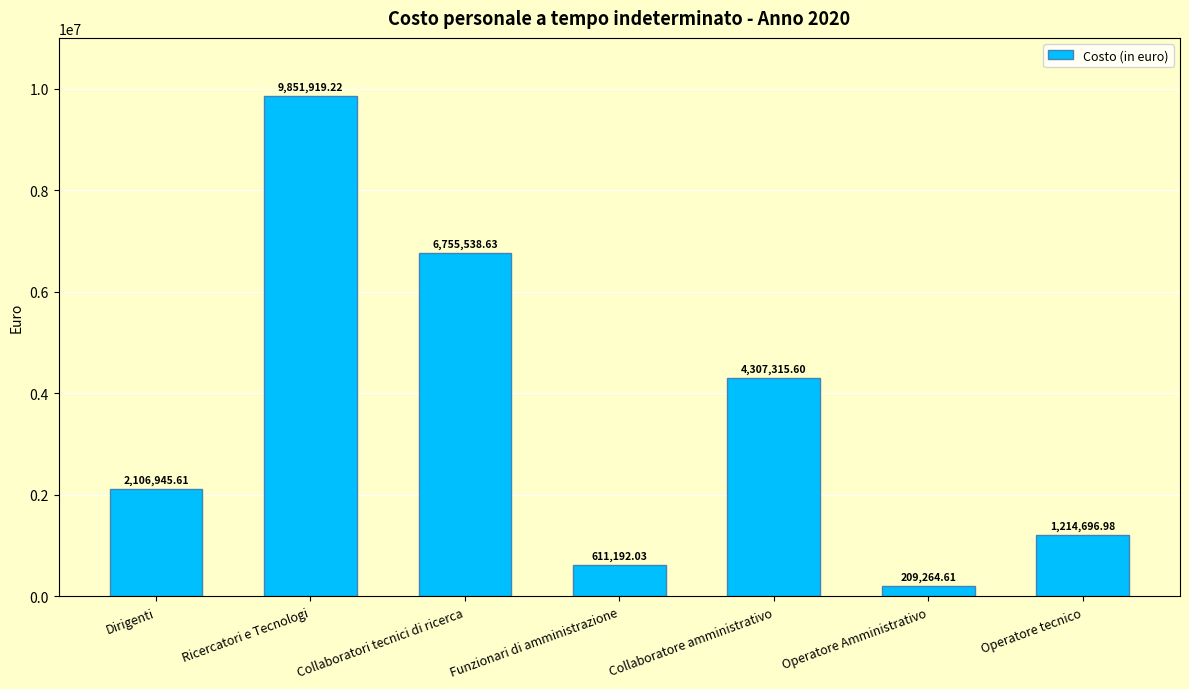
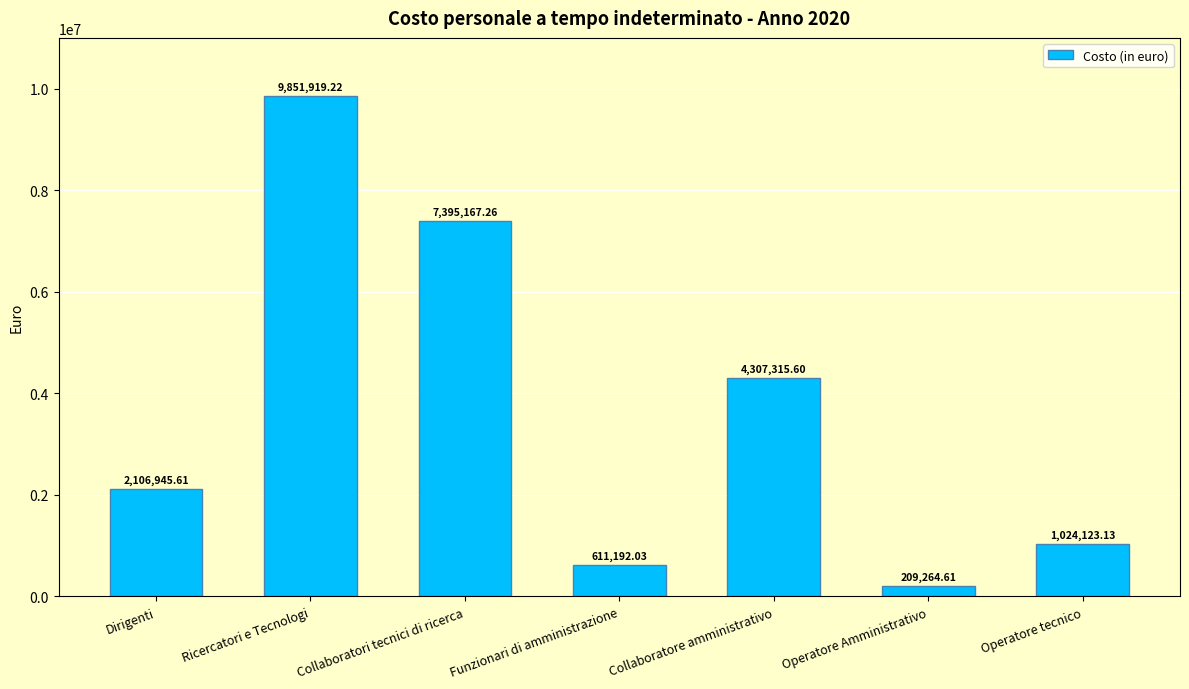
Collaboratori tecnici di ricerca: 6,755,538.63 -> 7,395,167.26
Operatore tecnico: 1,214,696.98 -> 1,024,123.13
